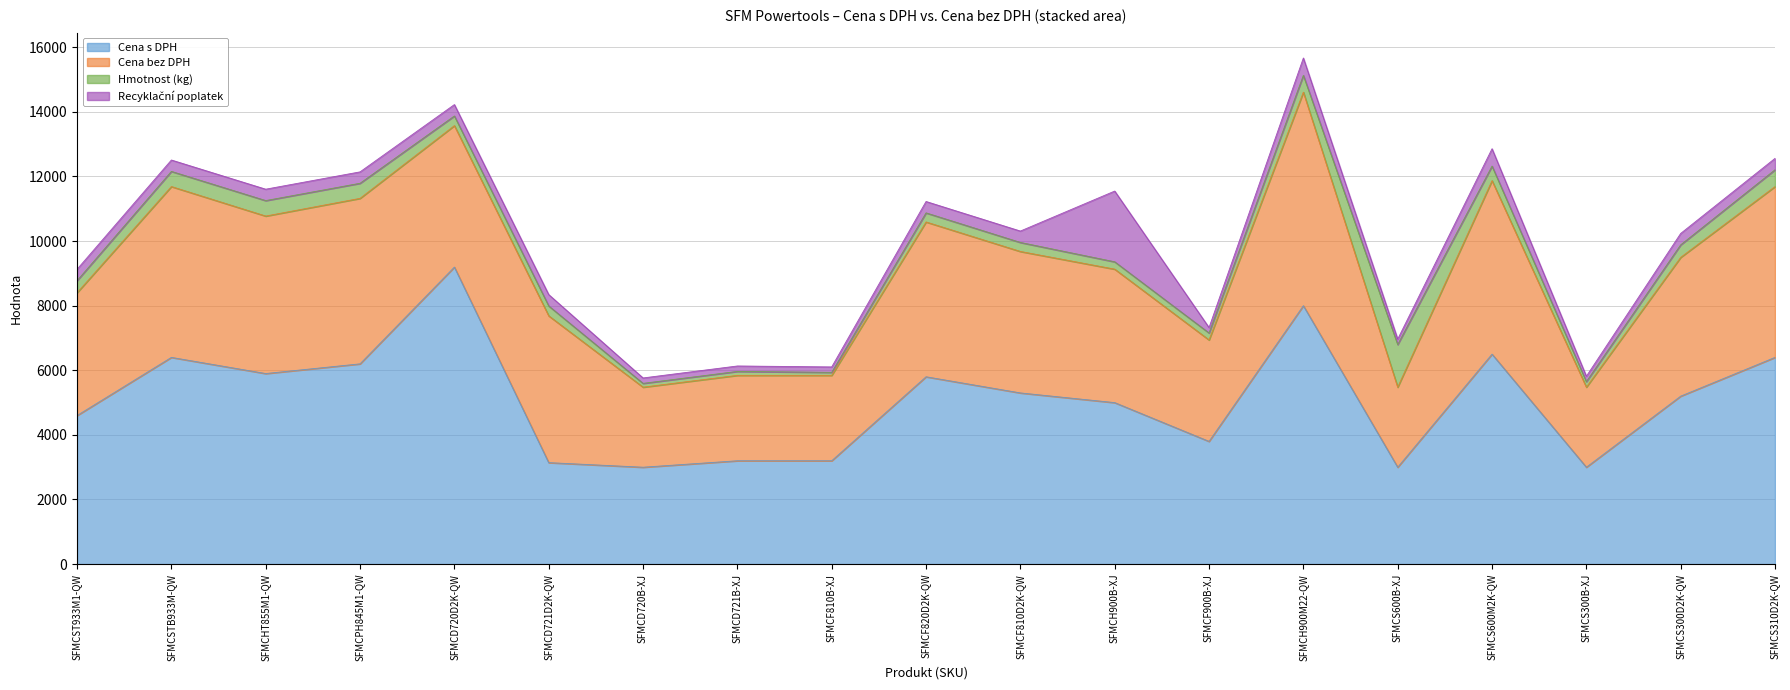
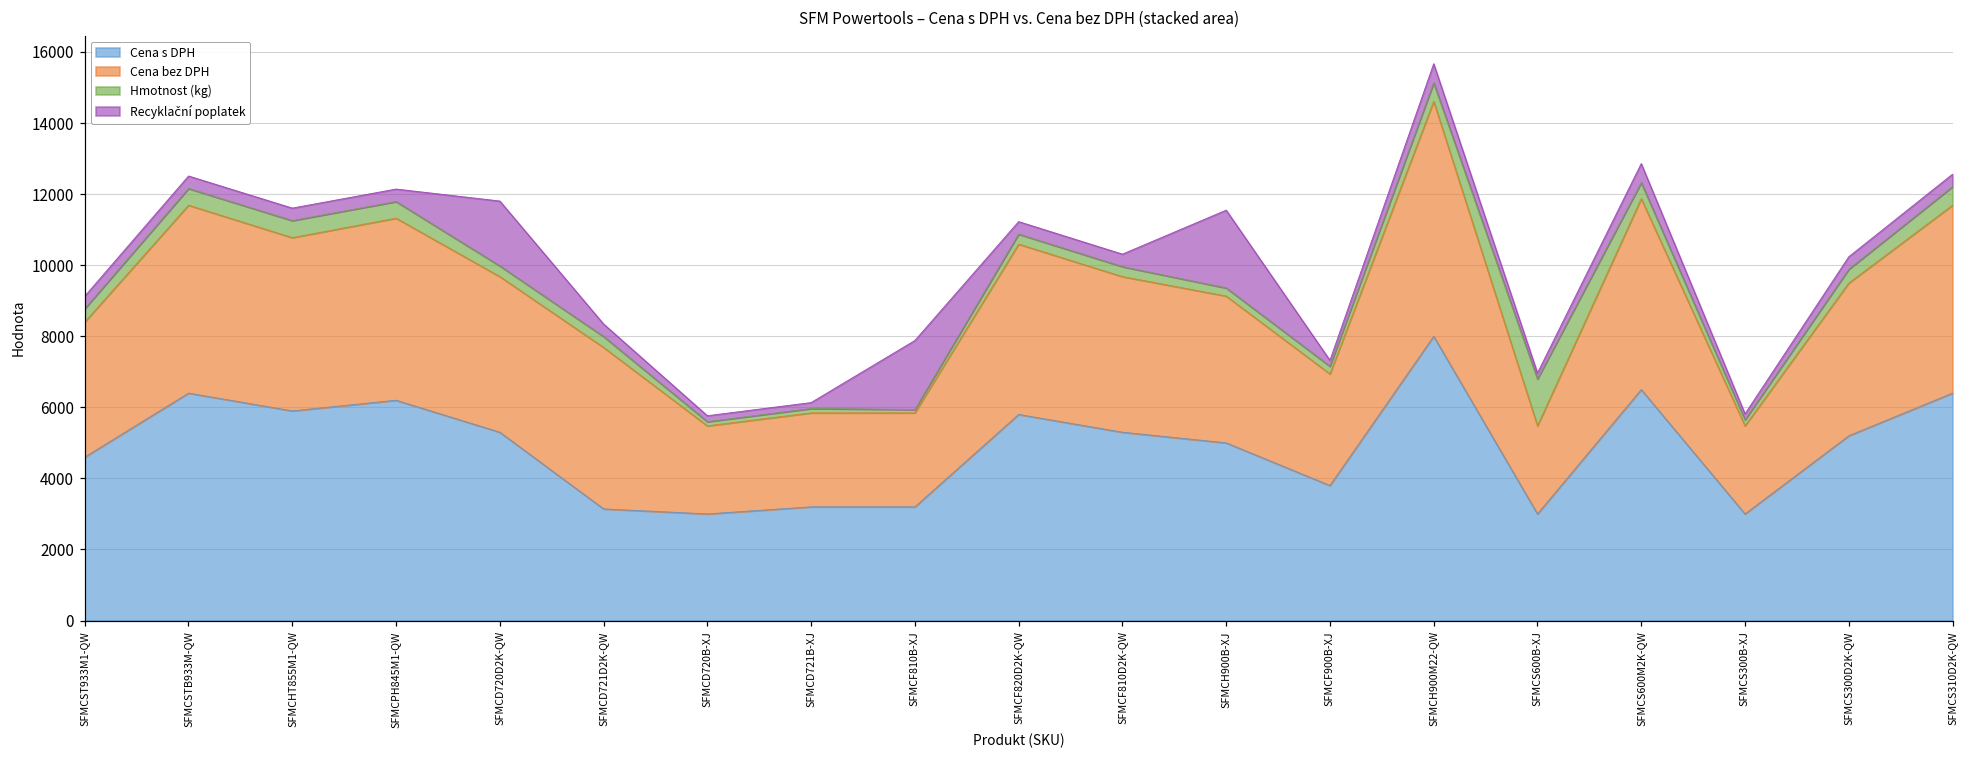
Cena s DPH, SFMCD720D2K-QW: 9200 -> 5300
Recyklační poplatek, SFMCD720D2K-QW: 400 -> 1800
Recyklační poplatek, SFMCF810B-XJ: 200 -> 1900
